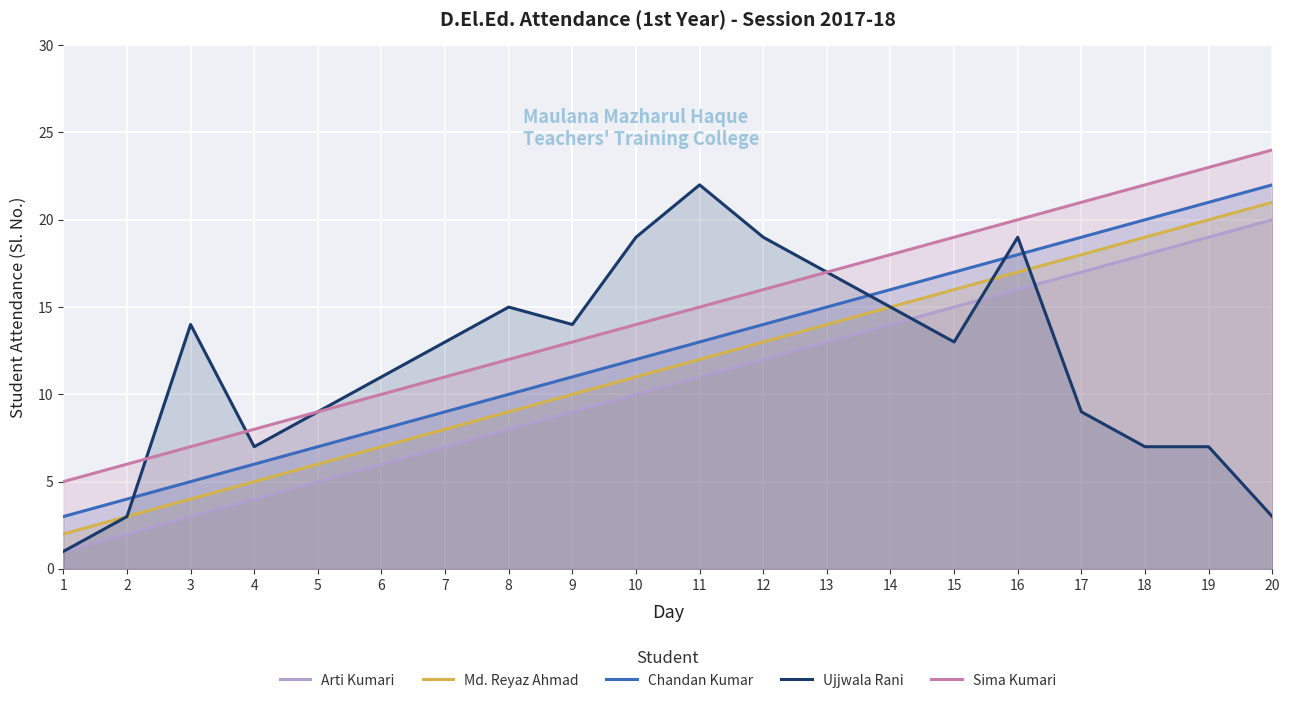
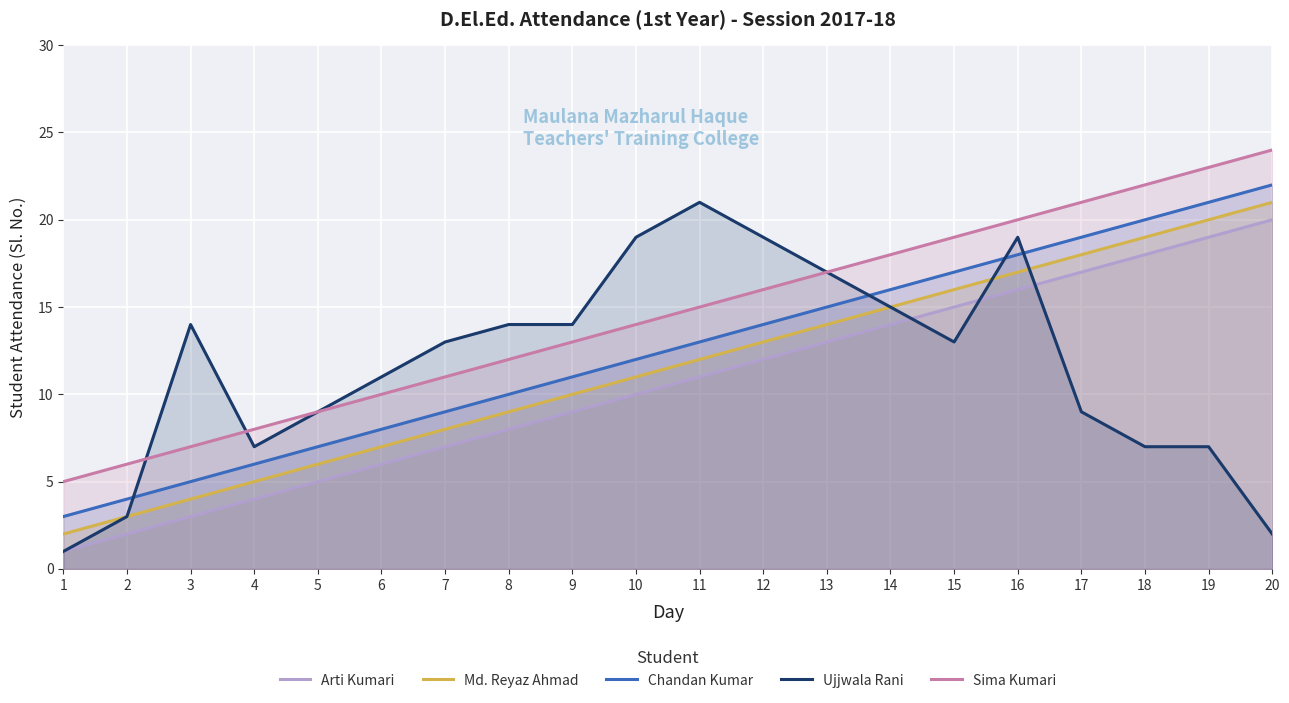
Ujjwala Rani, 8: 15 -> 14
Ujjwala Rani, 11: 22 -> 21
Ujjwala Rani, 20: 3 -> 2
